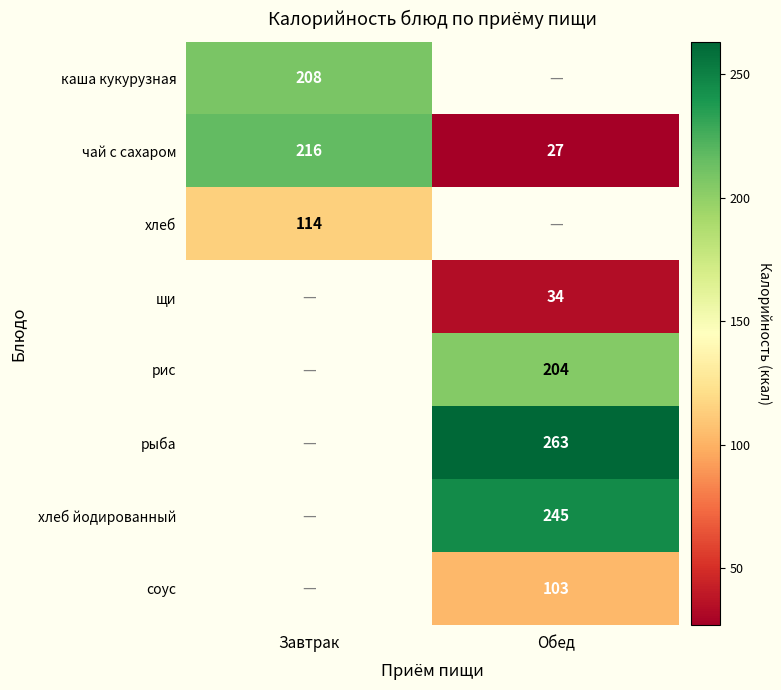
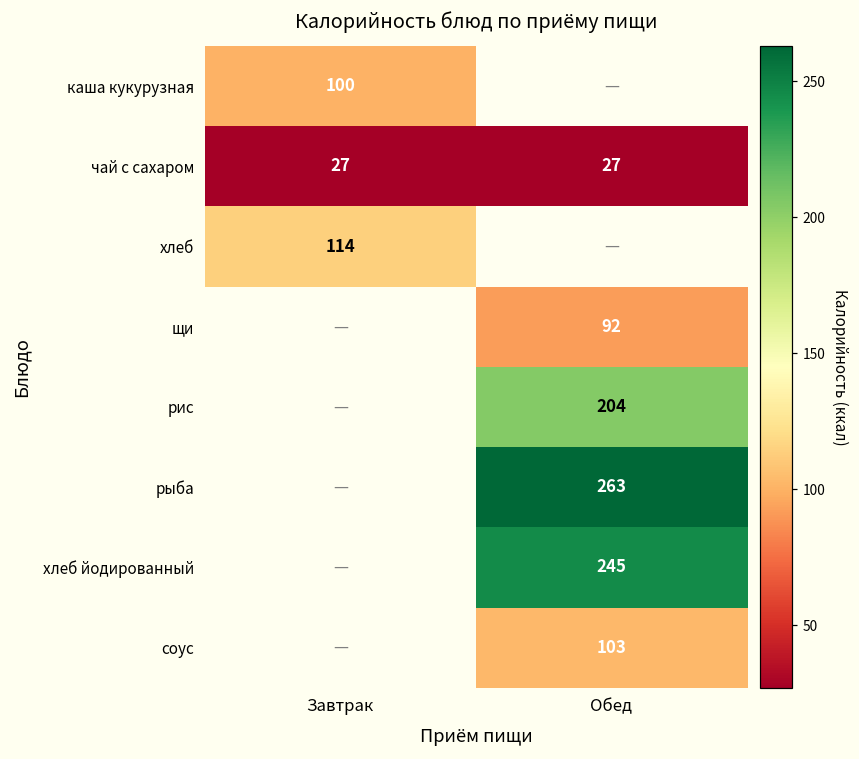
каша кукурузная, Завтрак: 208 -> 100
чай с сахаром, Завтрак: 216 -> 27
щи, Обед: 34 -> 92
